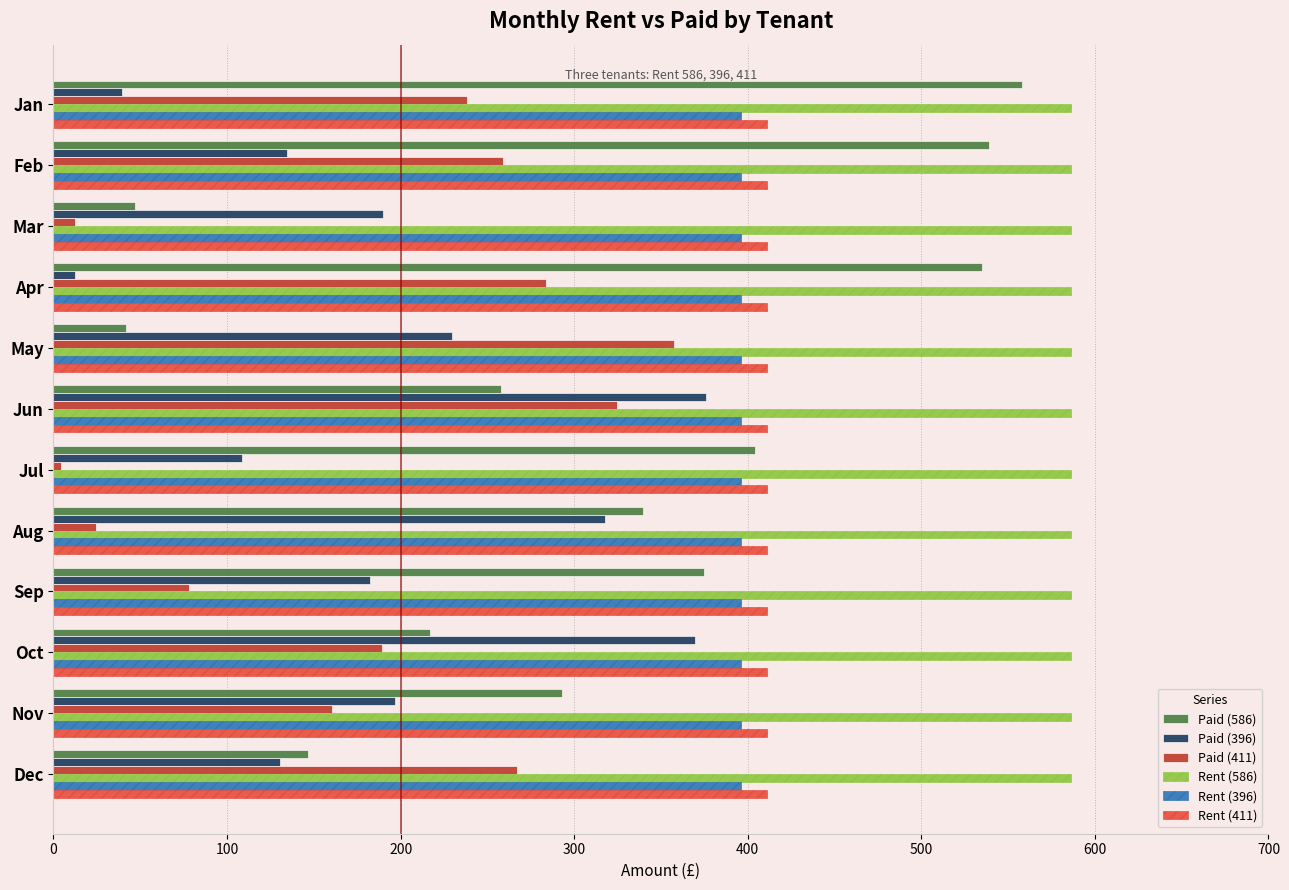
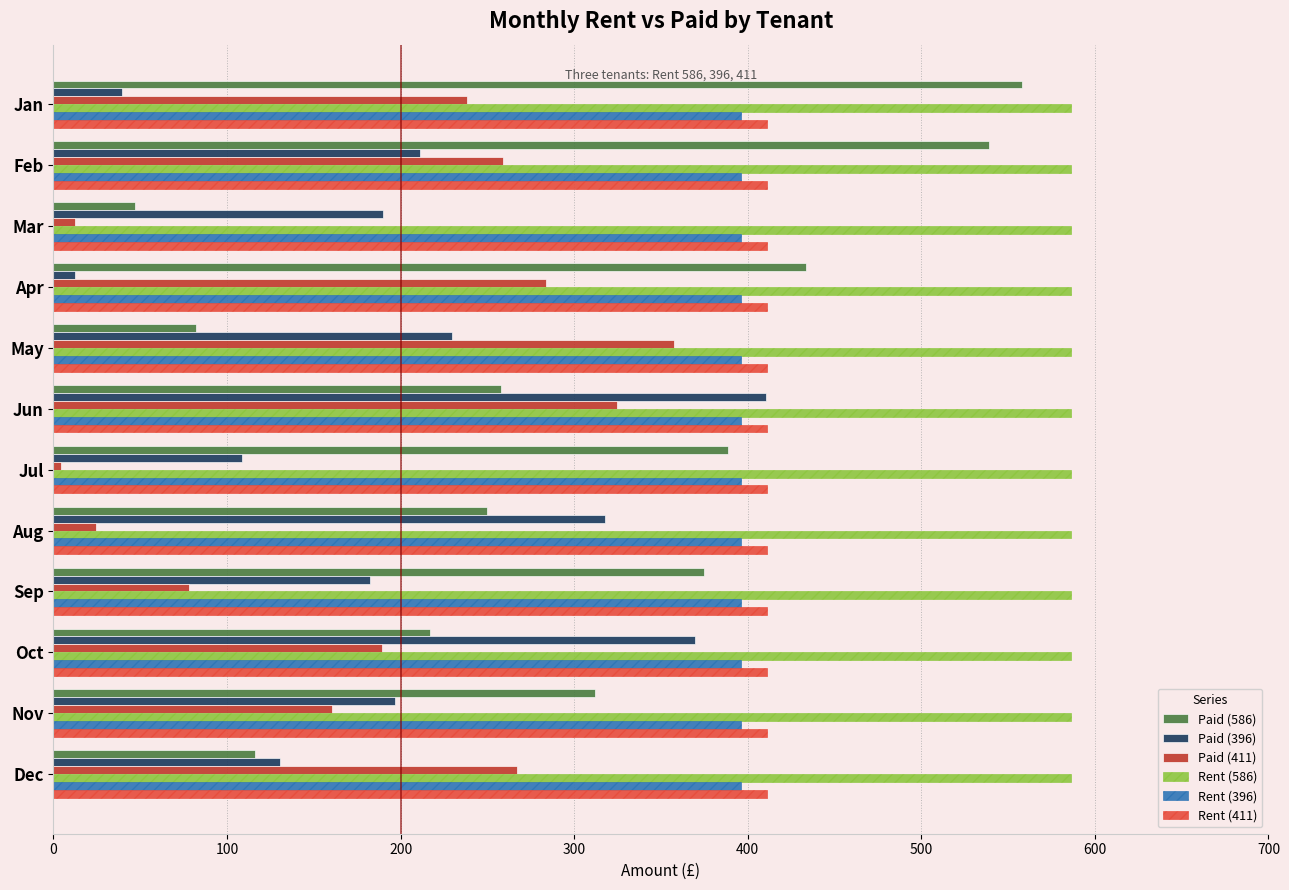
Paid (396), Feb: 135 -> 211
Paid (586), Apr: 535 -> 434
Paid (586), May: 42 -> 82
Paid (396), Jun: 376 -> 411
Paid (586), Jul: 404 -> 389
Paid (586), Aug: 340 -> 250
Paid (586), Nov: 293 -> 312
Paid (586), Dec: 147 -> 116
